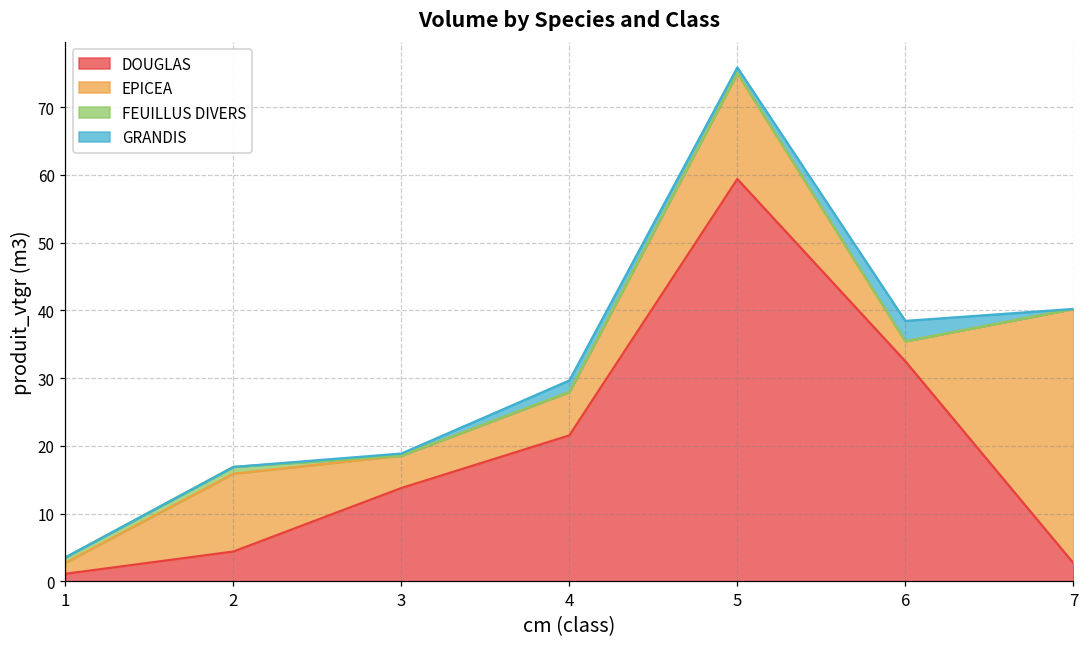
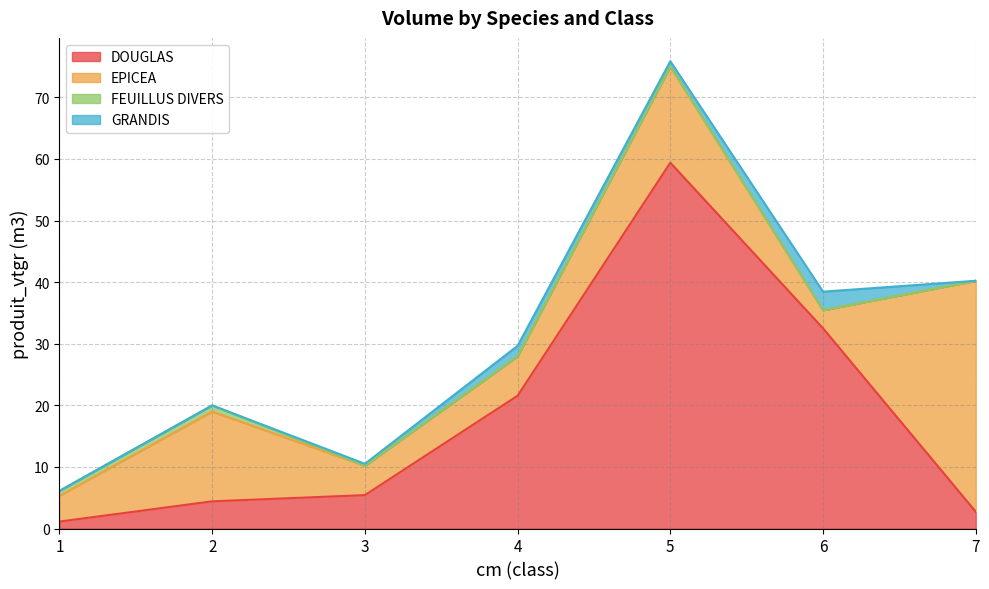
EPICEA, 1: 2 -> 4
EPICEA, 2: 11 -> 15
DOUGLAS, 3: 14 -> 5
